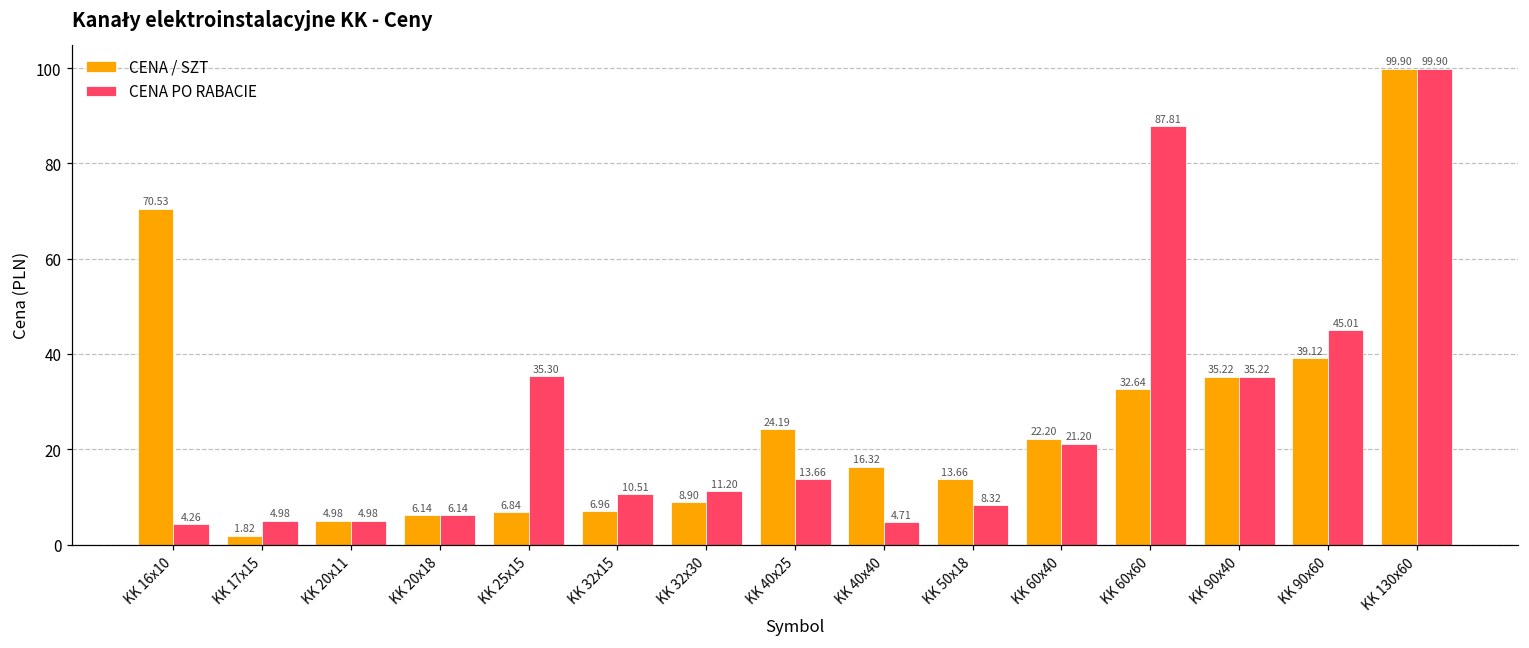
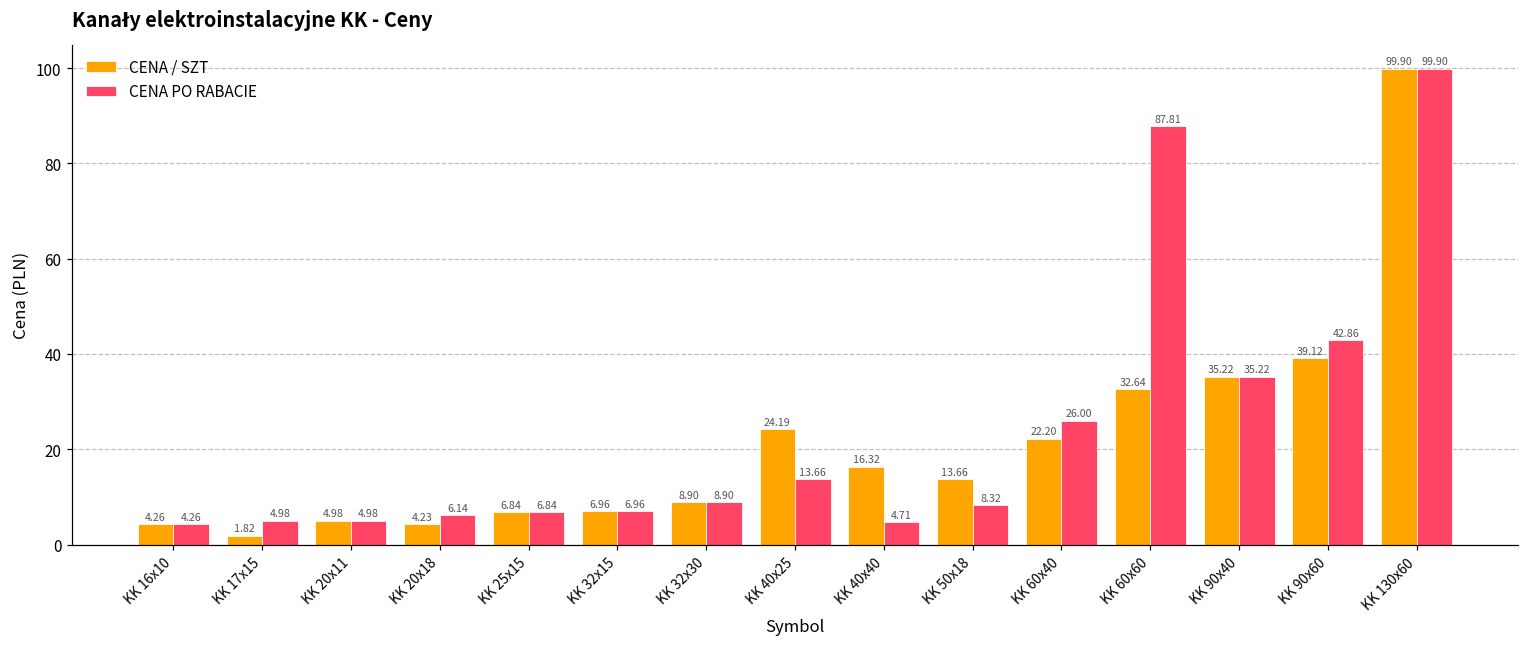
CENA / SZT, KK 16x10: 70.53 -> 4.26
CENA / SZT, KK 20x18: 6.14 -> 4.23
CENA PO RABACIE, KK 25x15: 35.30 -> 6.84
CENA PO RABACIE, KK 32x15: 10.51 -> 6.96
CENA PO RABACIE, KK 32x30: 11.20 -> 8.90
CENA PO RABACIE, KK 60x40: 21.20 -> 26.00
CENA PO RABACIE, KK 90x60: 45.01 -> 42.86
